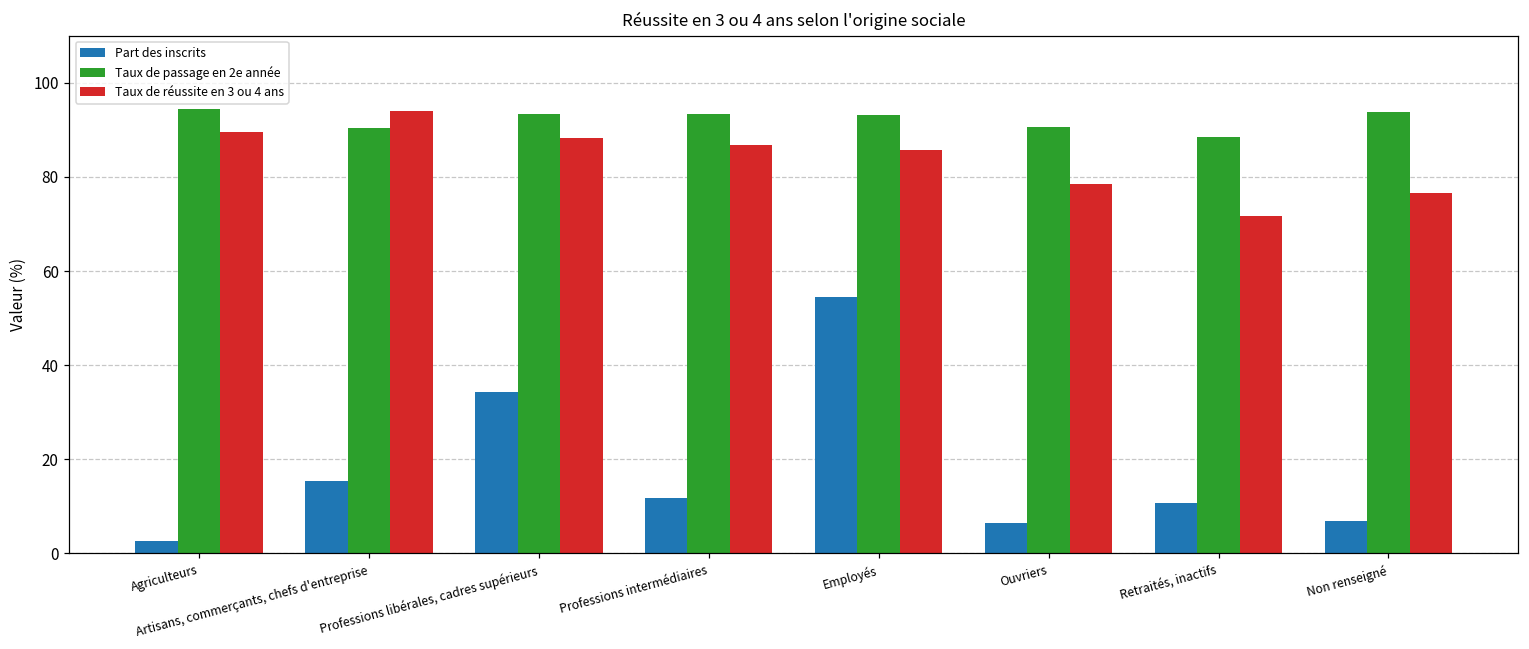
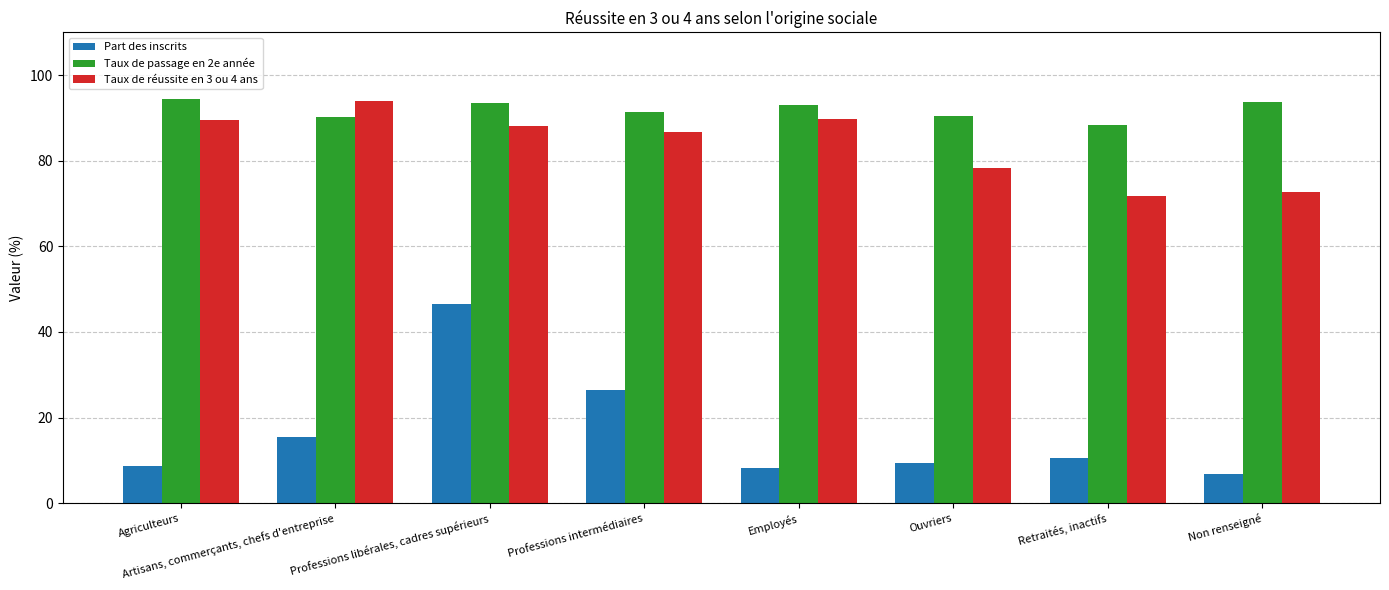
Part des inscrits, Agriculteurs: 3 -> 9
Part des inscrits, Professions libérales, cadres supérieurs: 34 -> 47
Part des inscrits, Professions intermédiaires: 12 -> 26
Taux de passage en 2e année, Professions intermédiaires: 93 -> 91
Part des inscrits, Employés: 54 -> 8
Taux de réussite en 3 ou 4 ans, Employés: 86 -> 90
Part des inscrits, Ouvriers: 6 -> 9
Taux de réussite en 3 ou 4 ans, Non renseigné: 77 -> 73
